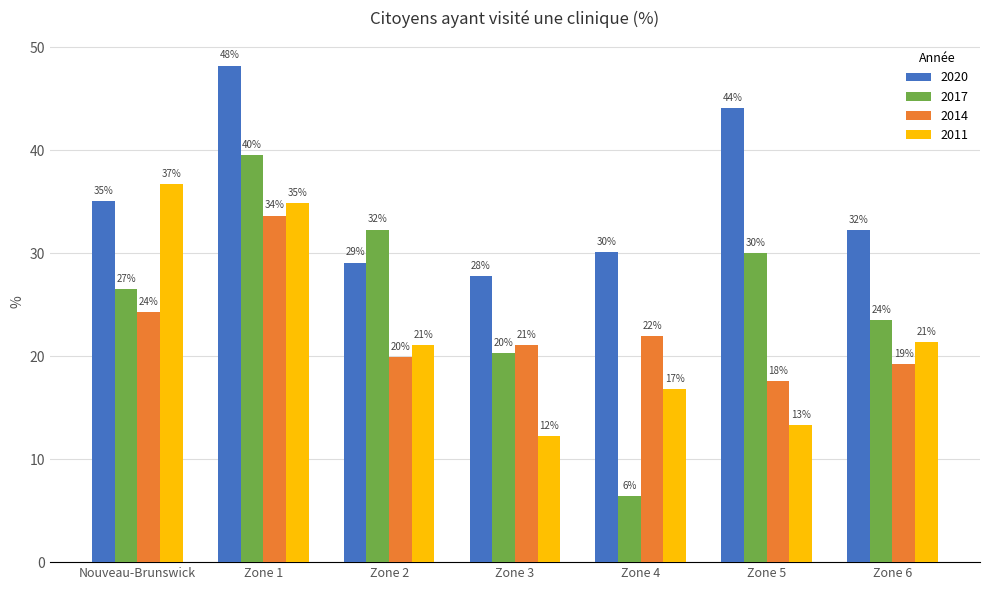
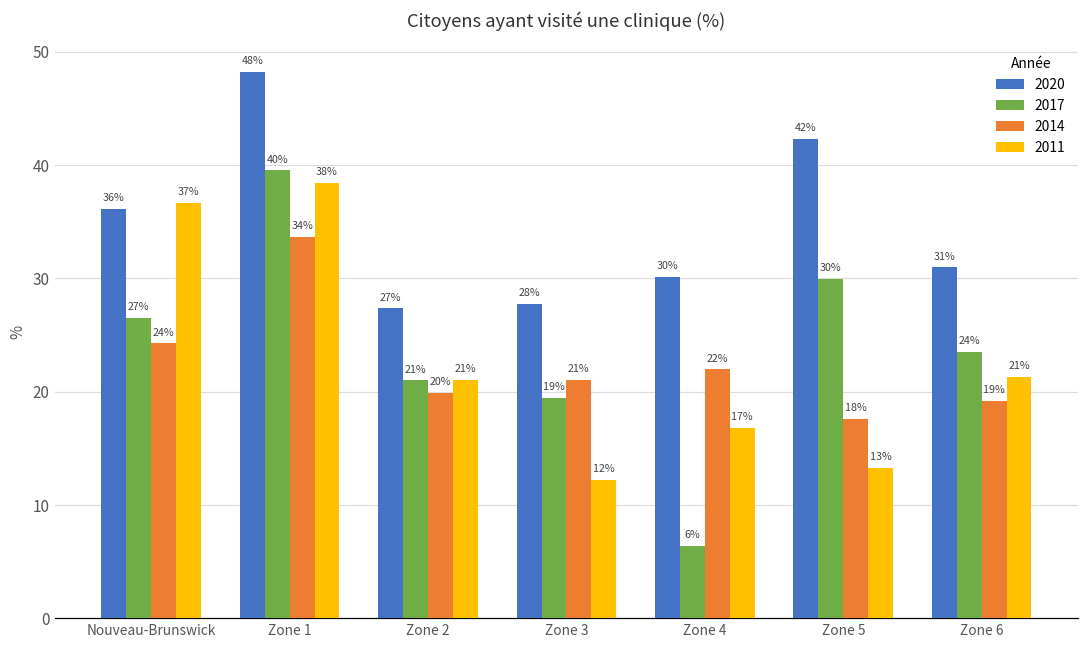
2020, Nouveau-Brunswick: 35% -> 36%
2011, Zone 1: 35% -> 38%
2020, Zone 2: 29% -> 27%
2017, Zone 2: 32% -> 21%
2017, Zone 3: 20% -> 19%
2020, Zone 5: 44% -> 42%
2020, Zone 6: 32% -> 31%
